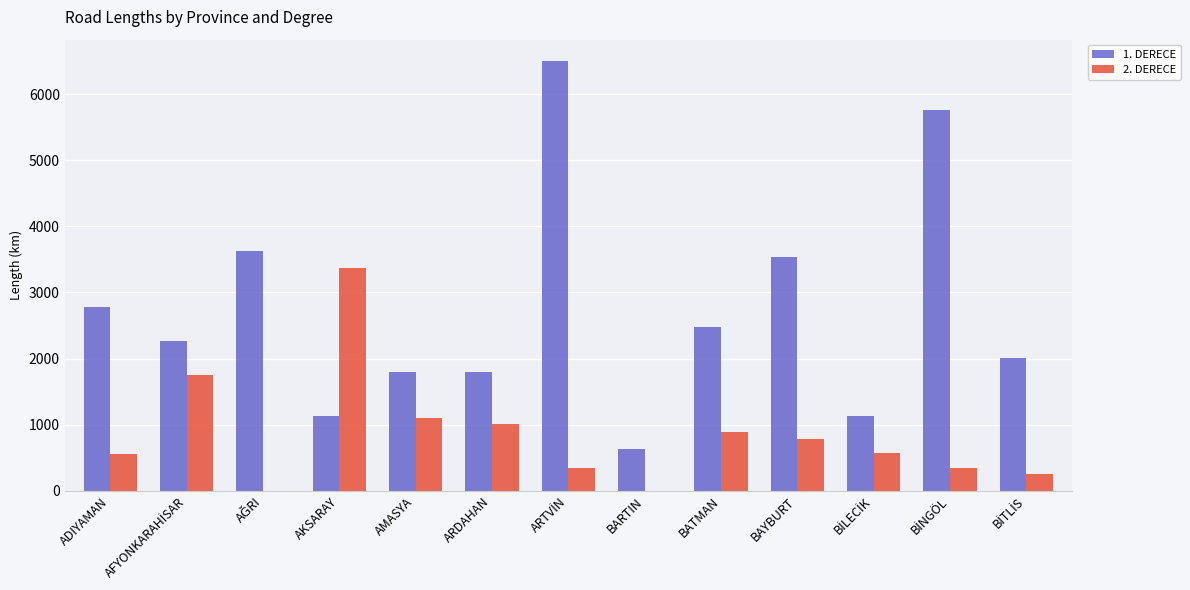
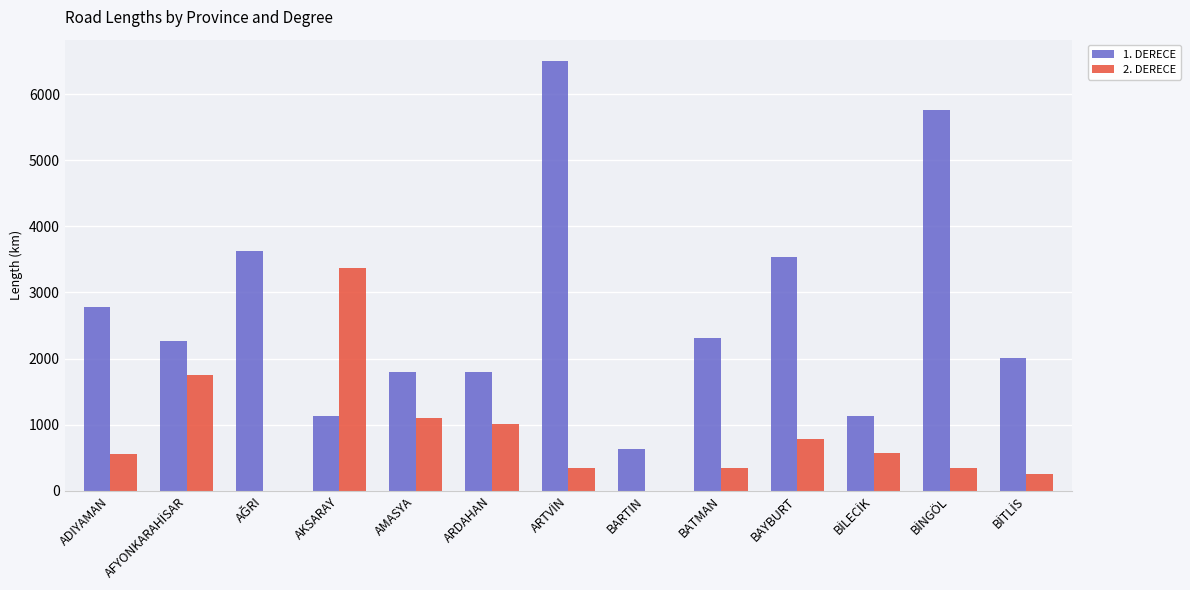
1. DERECE, BATMAN: 2500 -> 2300
2. DERECE, BATMAN: 900 -> 300
